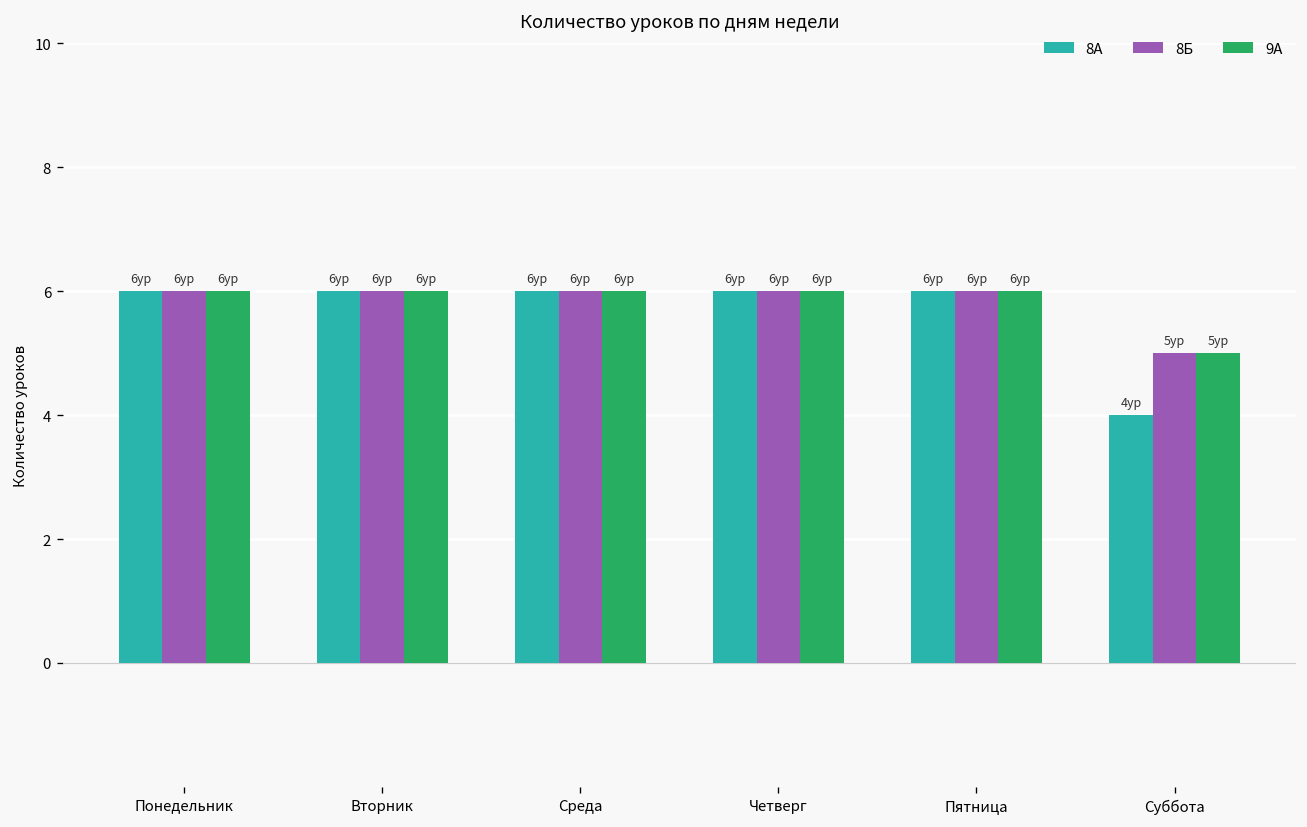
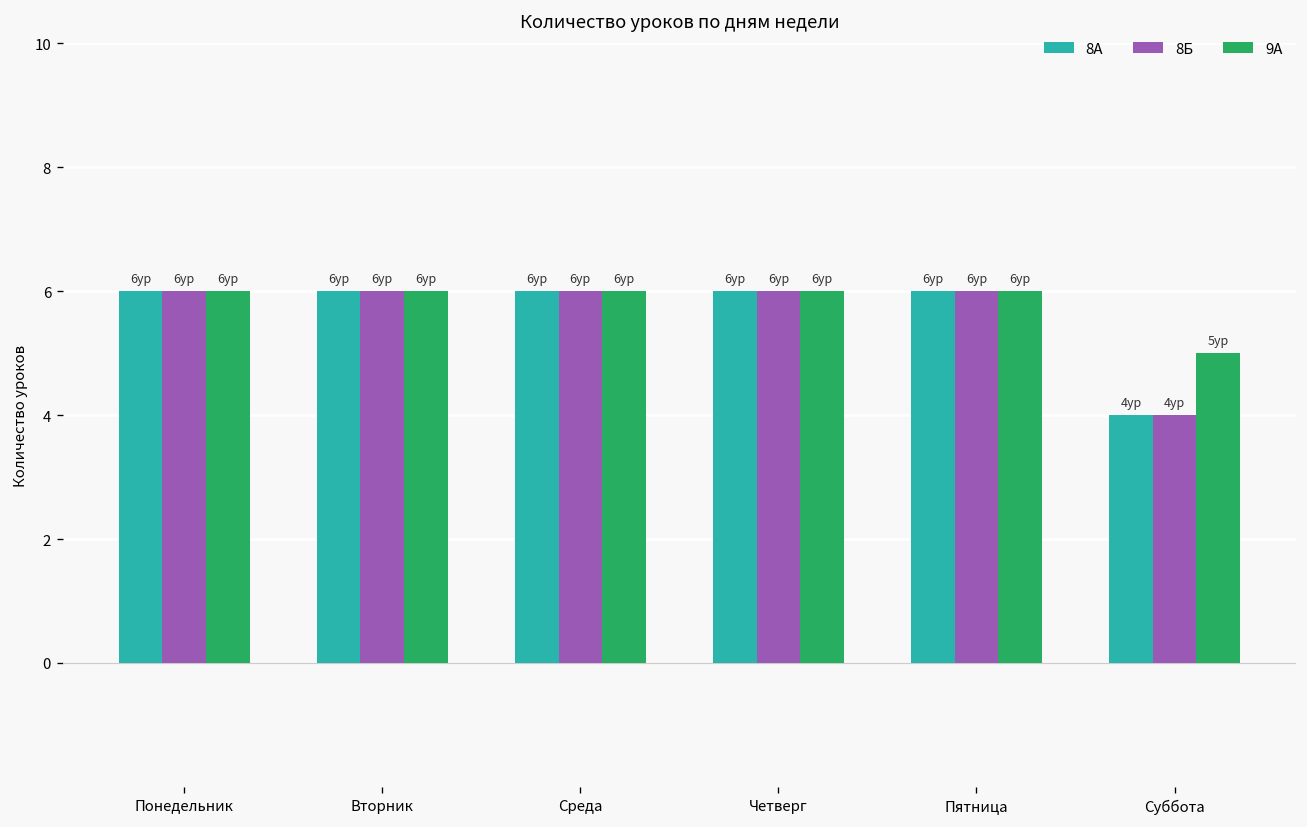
8Б, Суббота: 5 -> 4
